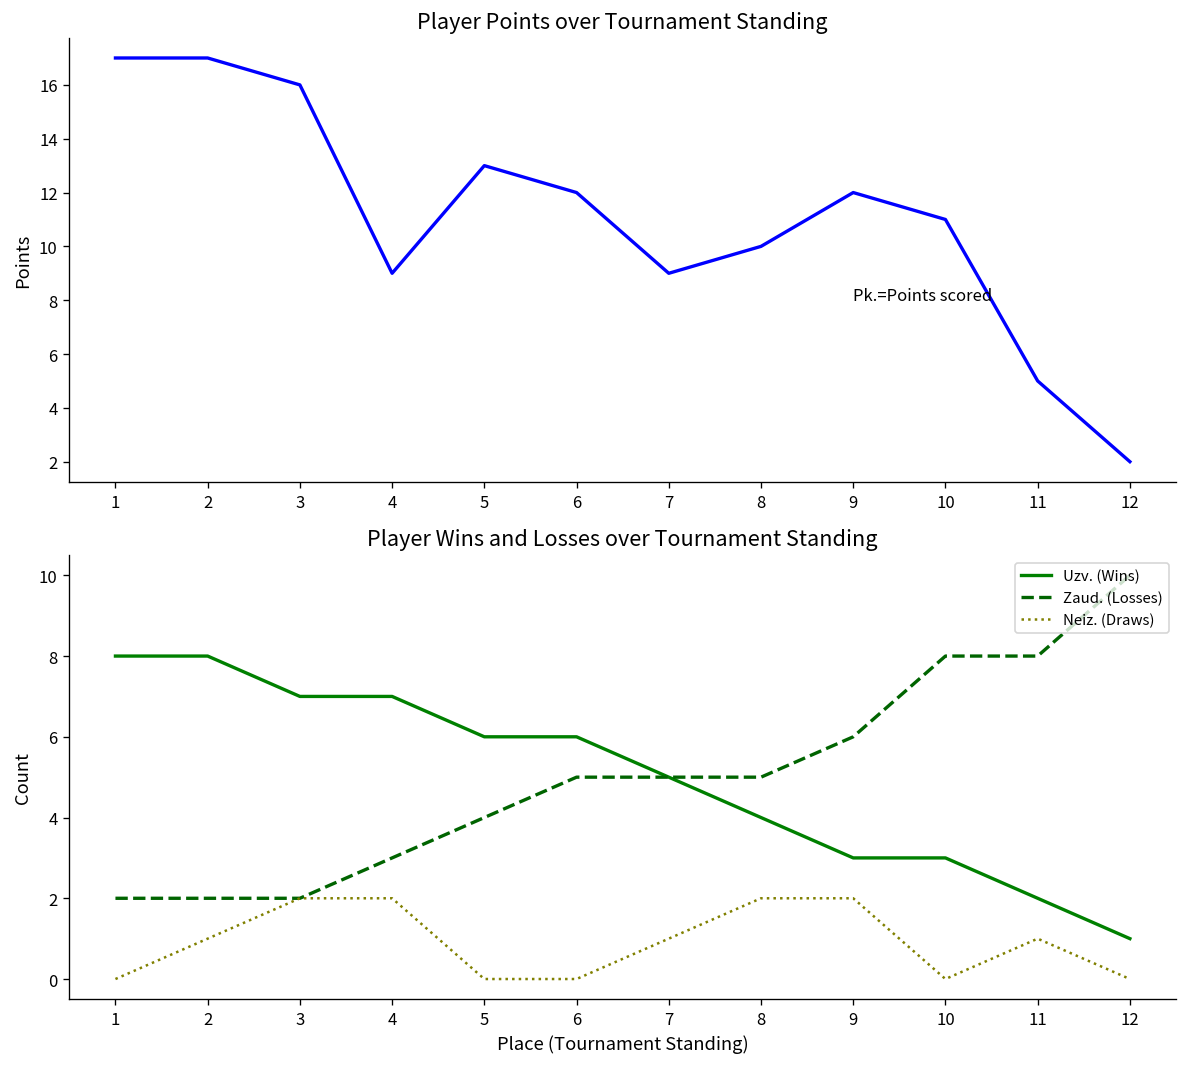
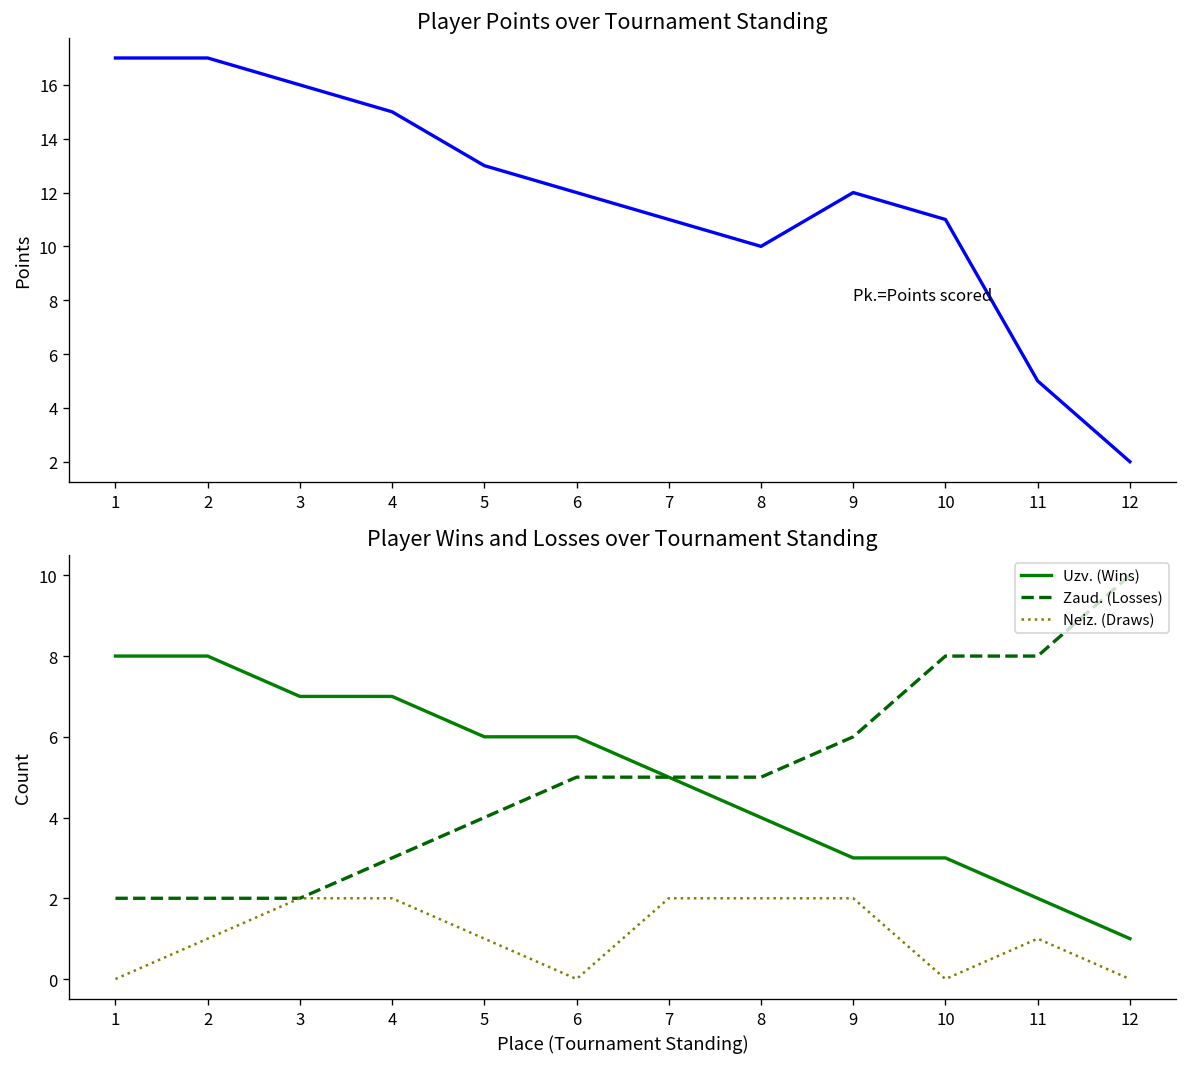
Player Points over Tournament Standing, 4: 9 -> 15
Player Points over Tournament Standing, 7: 9 -> 11
Player Wins and Losses over Tournament Standing, Neiz. (Draws), 5: 0 -> 1
Player Wins and Losses over Tournament Standing, Neiz. (Draws), 7: 1 -> 2
